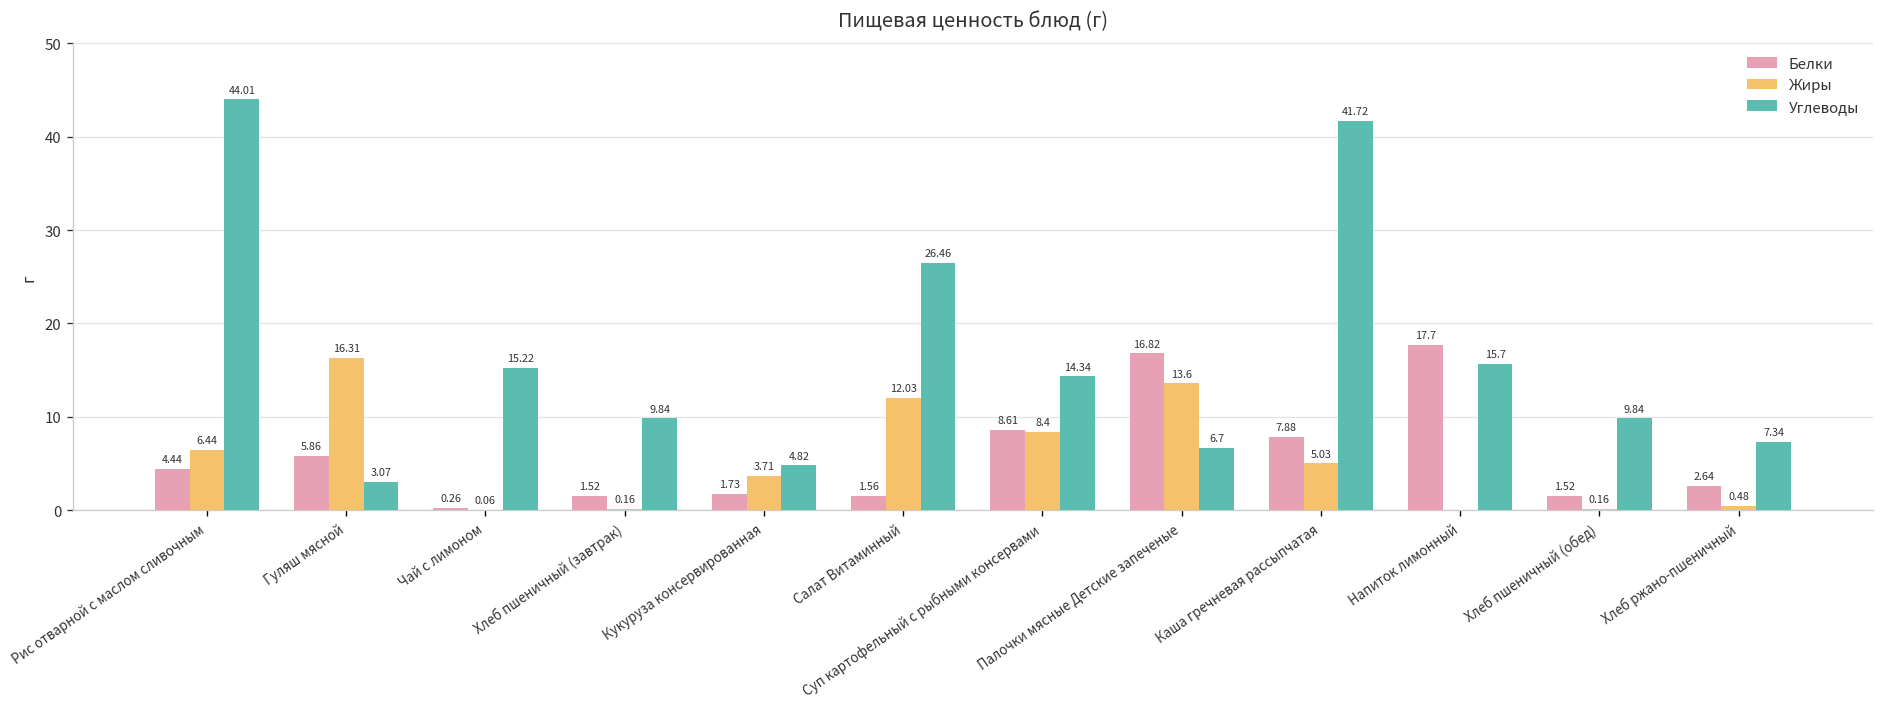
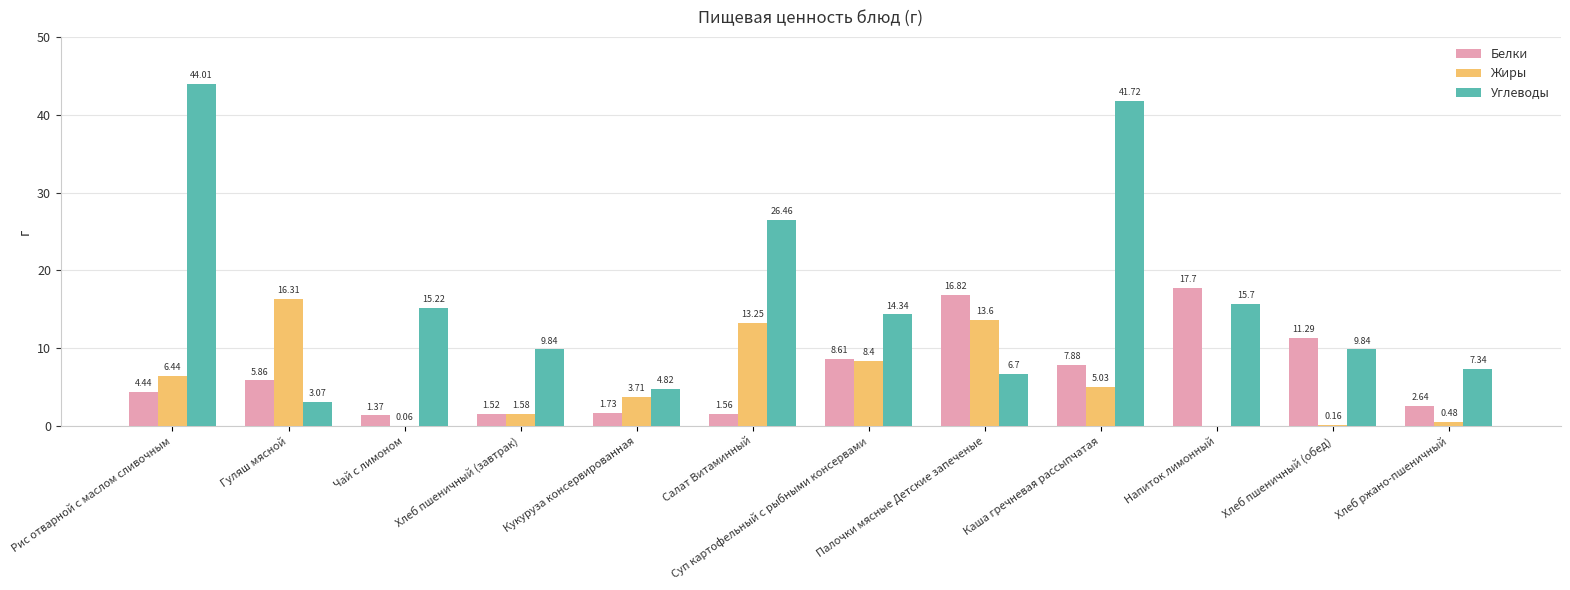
Белки, Чай с лимоном: 0.26 -> 1.37
Жиры, Хлеб пшеничный (завтрак): 0.16 -> 1.58
Жиры, Салат Витаминный: 12.03 -> 13.25
Белки, Хлеб пшеничный (обед): 1.52 -> 11.29
